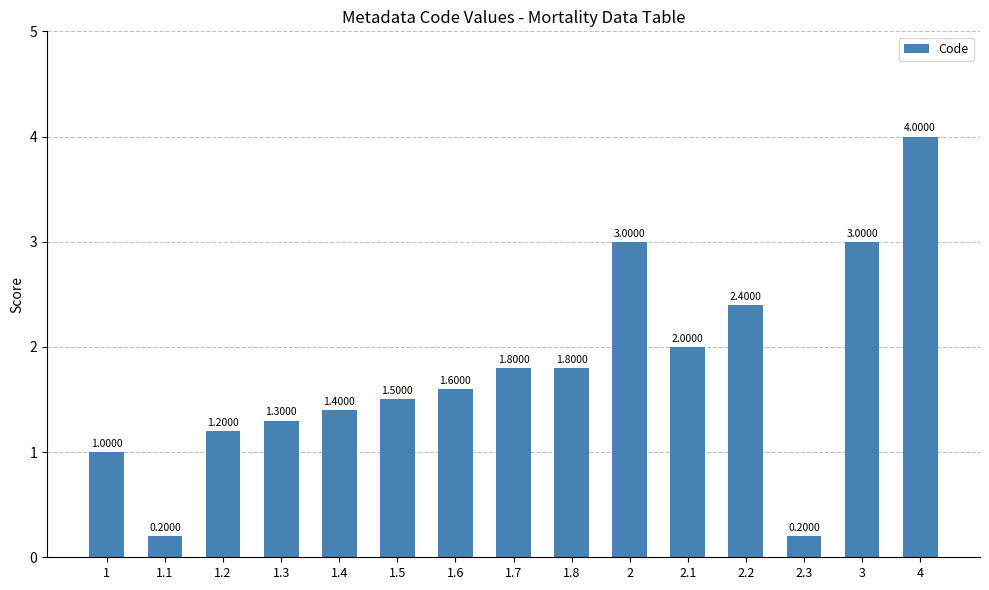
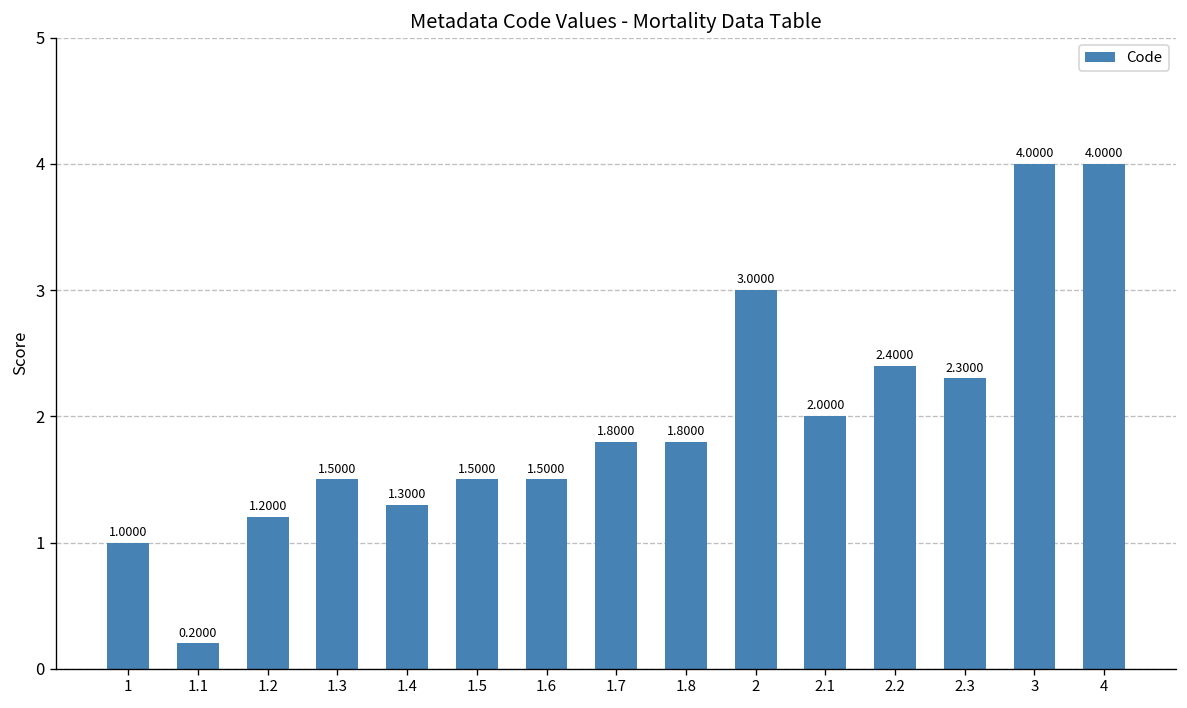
1.3: 1.3000 -> 1.5000
1.4: 1.4000 -> 1.3000
1.6: 1.6000 -> 1.5000
2.3: 0.2000 -> 2.3000
3: 3.0000 -> 4.0000
